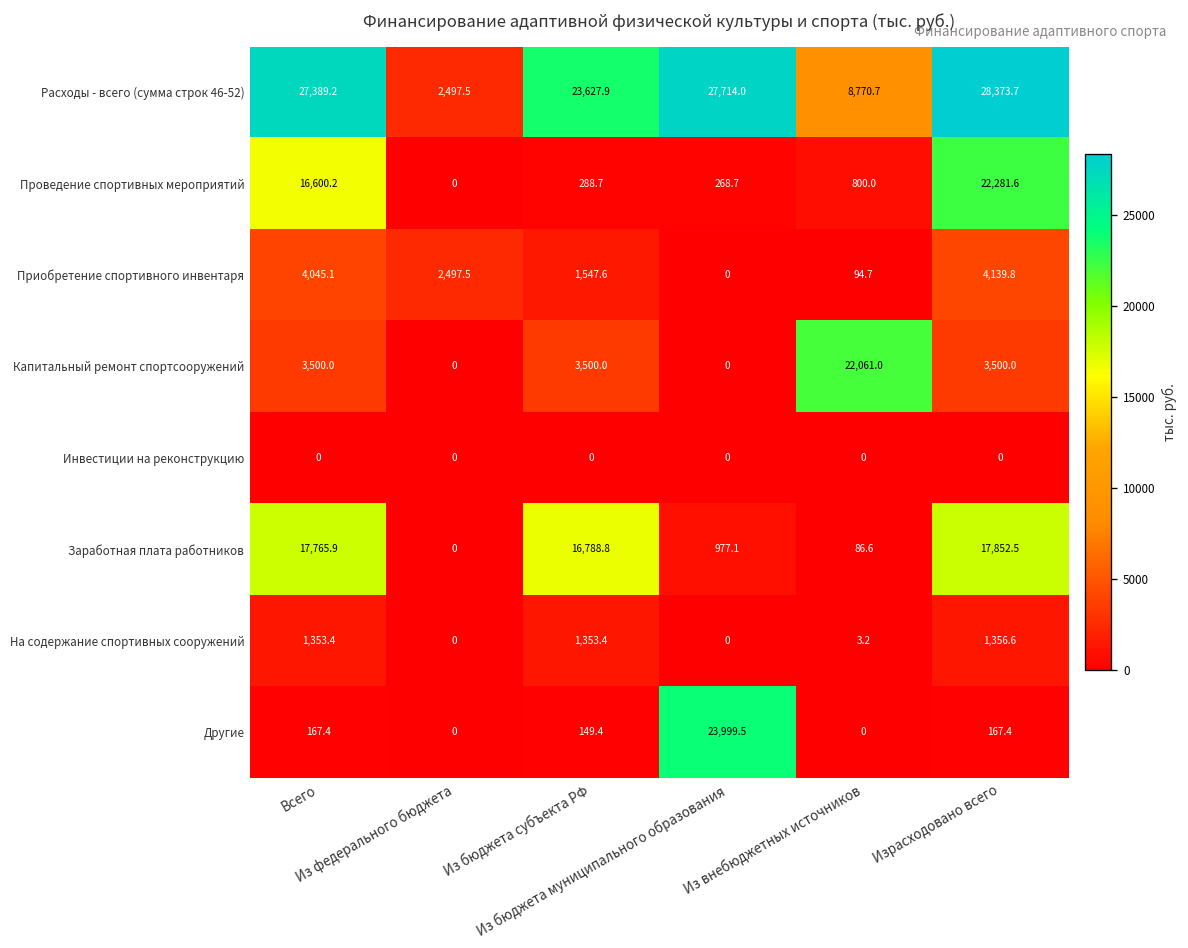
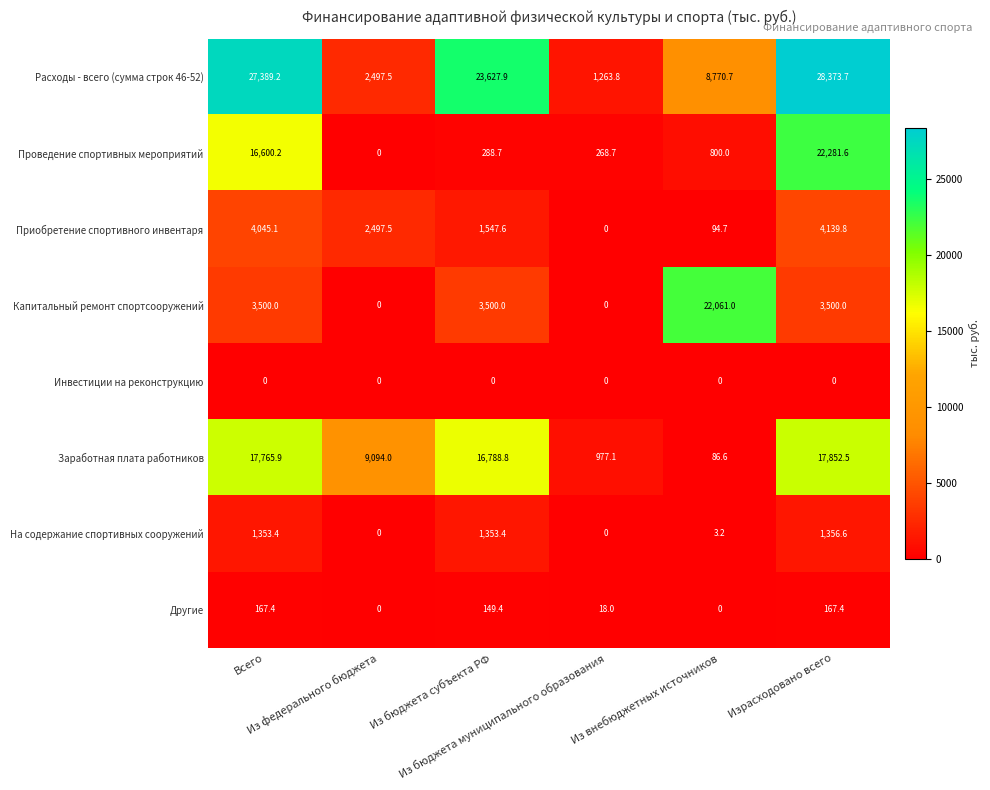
Расходы - всего (сумма строк 46-52), Из бюджета муниципального образования: 27,714.0 -> 1,263.8
Заработная плата работников, Из федерального бюджета: 0 -> 9,094.0
Другие, Из бюджета муниципального образования: 23,999.5 -> 18.0
